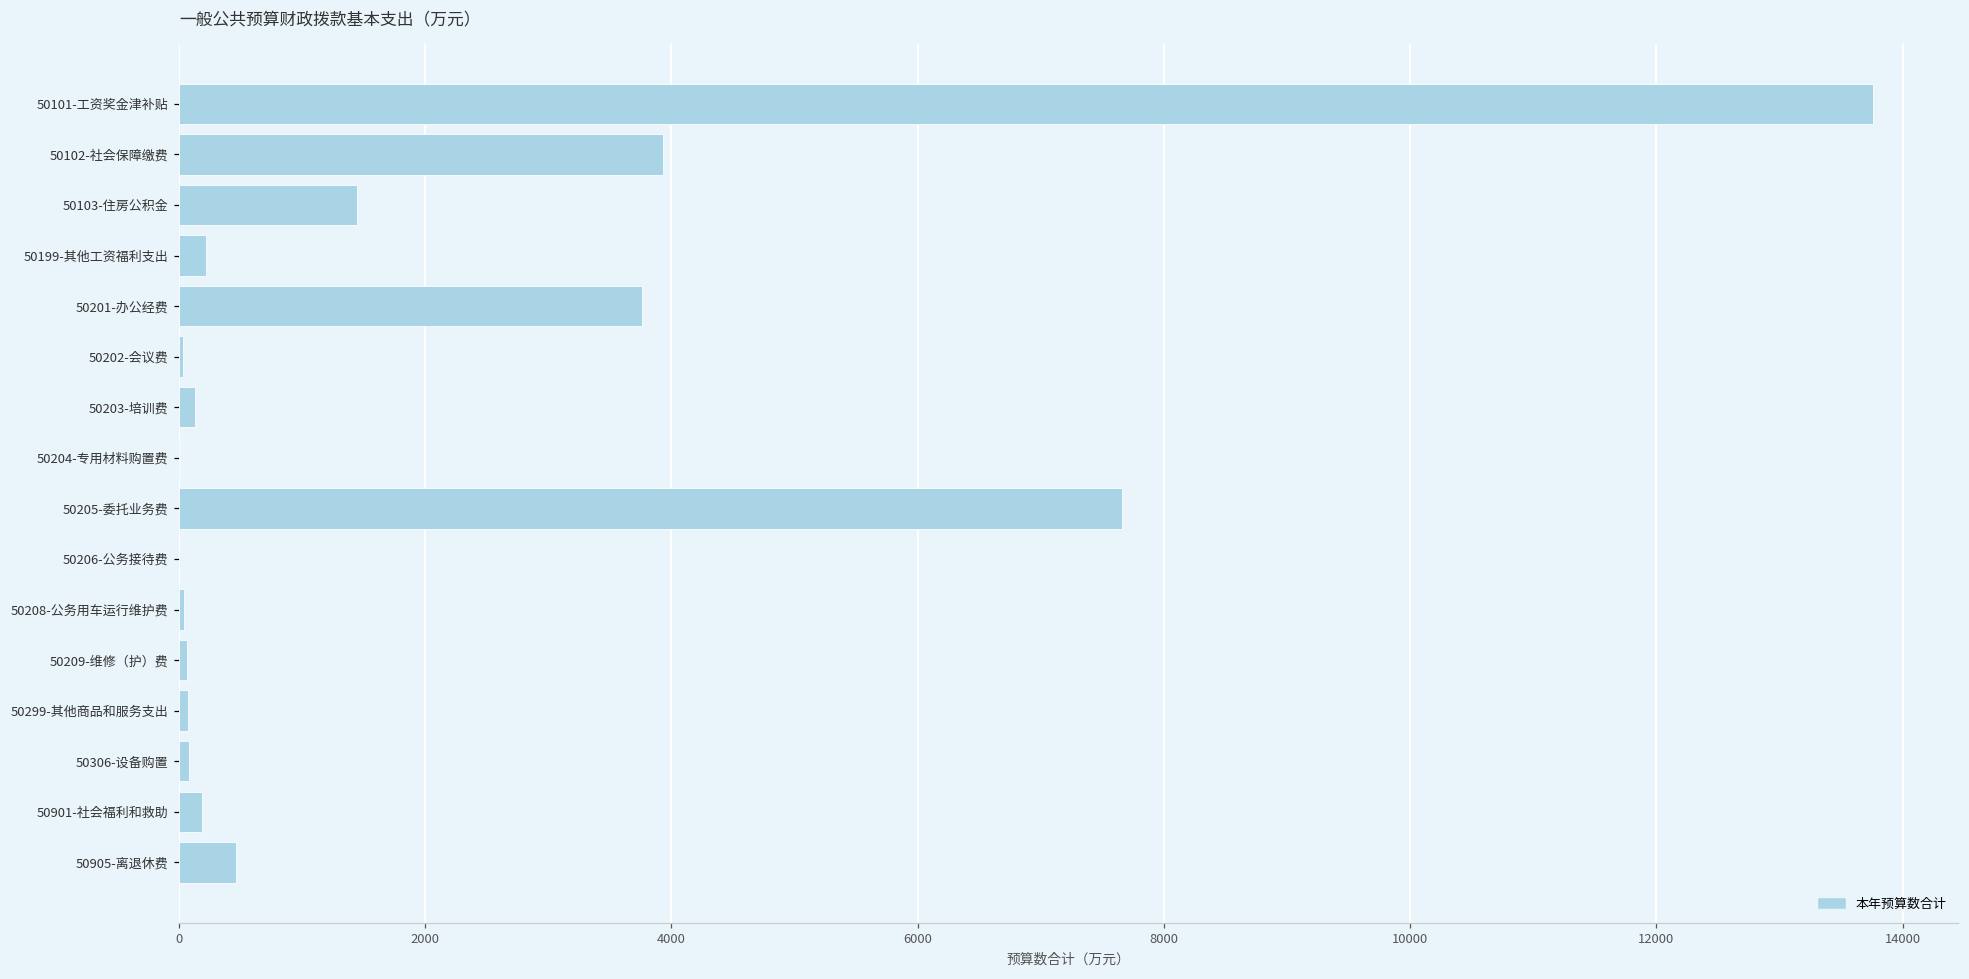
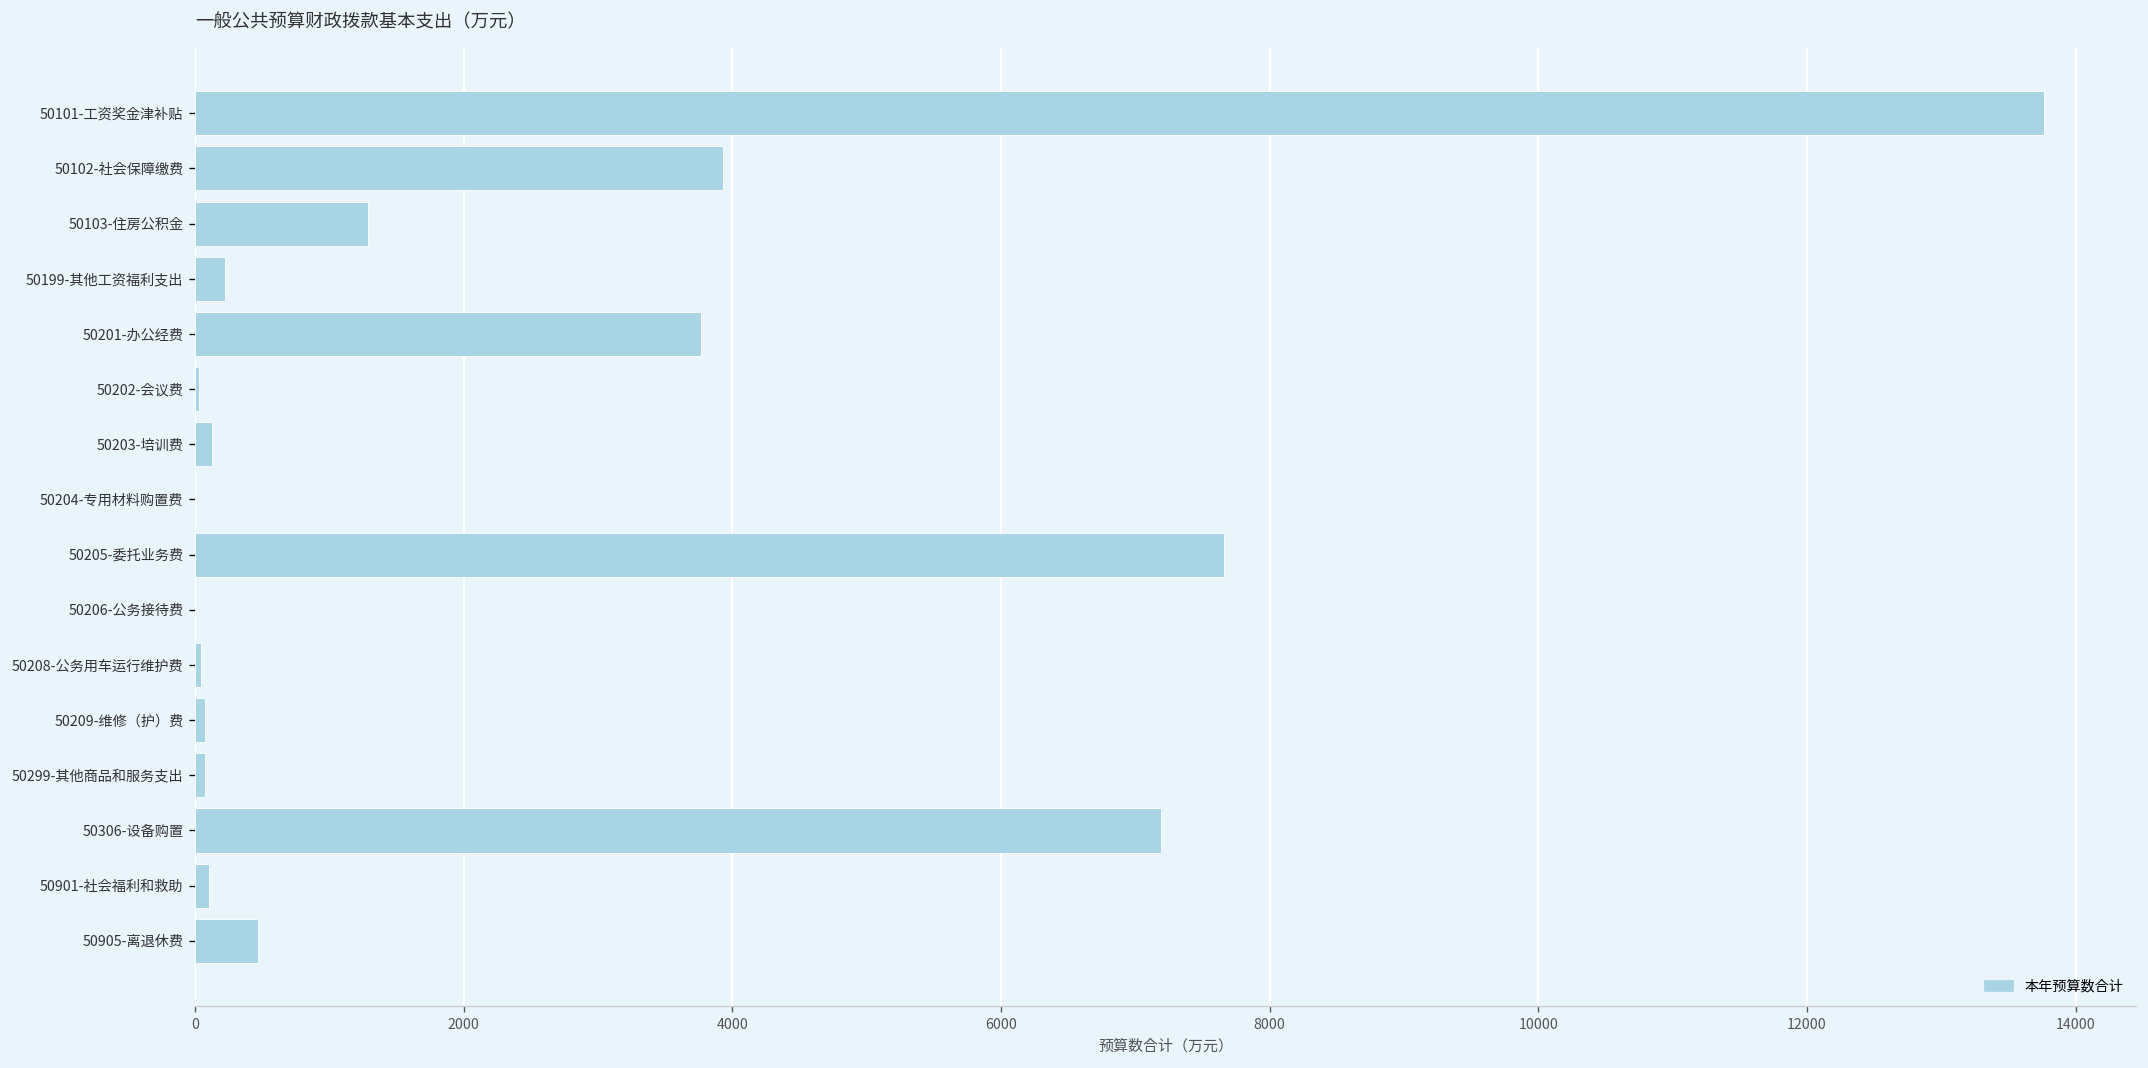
50103-住房公积金: 1450 -> 1290
50306-设备购置: 90 -> 7190
50901-社会福利和救助: 180 -> 100
